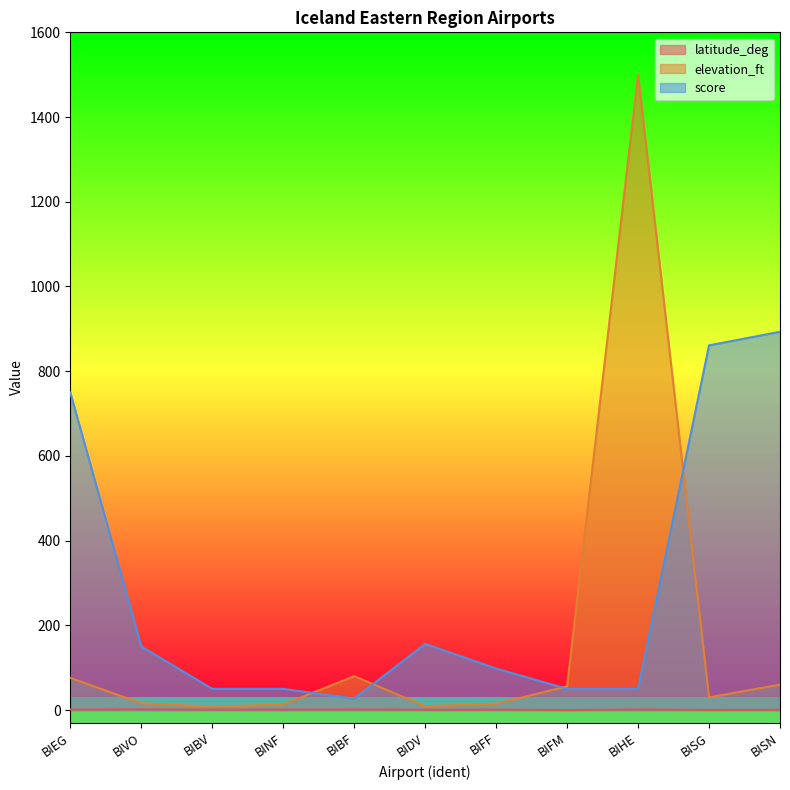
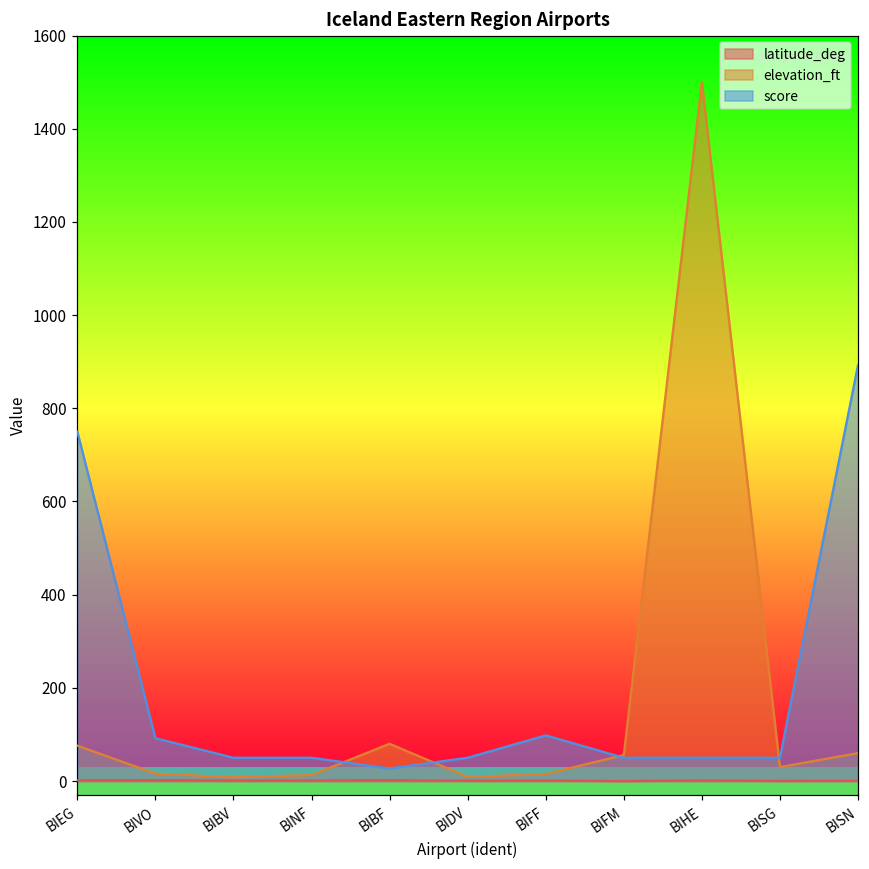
score, BIVO: 150 -> 90
score, BIDV: 160 -> 50
score, BISG: 860 -> 50
